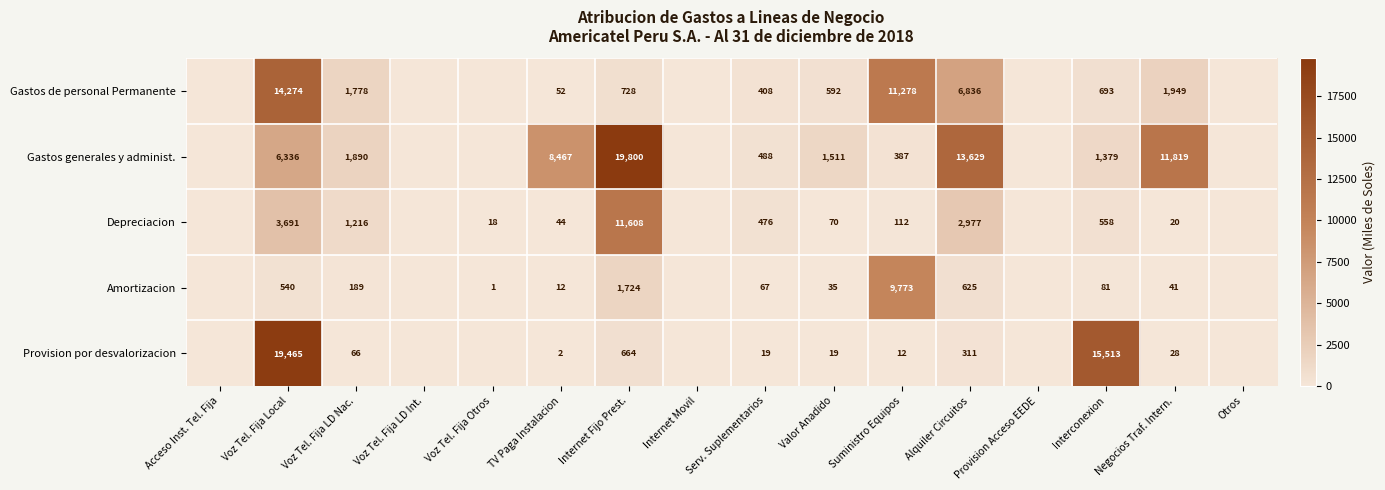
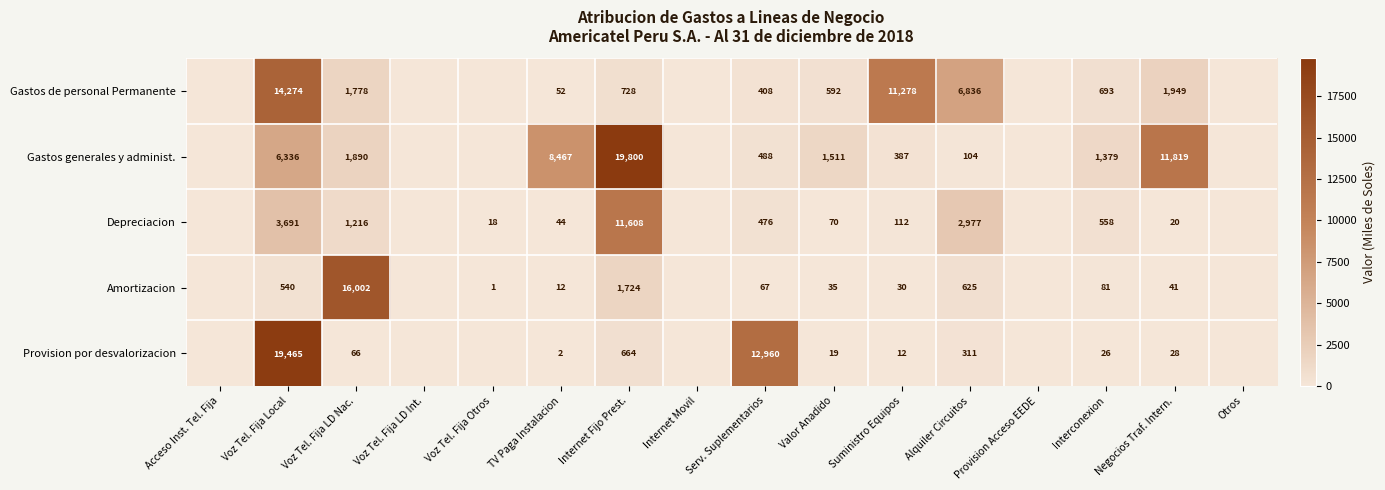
Gastos generales y administ., Alquiler Circuitos: 13,629 -> 104
Amortizacion, Voz Tel. Fija LD Nac.: 189 -> 16,002
Amortizacion, Suministro Equipos: 9,773 -> 30
Provision por desvalorizacion, Serv. Suplementarios: 19 -> 12,960
Provision por desvalorizacion, Interconexion: 15,513 -> 26
